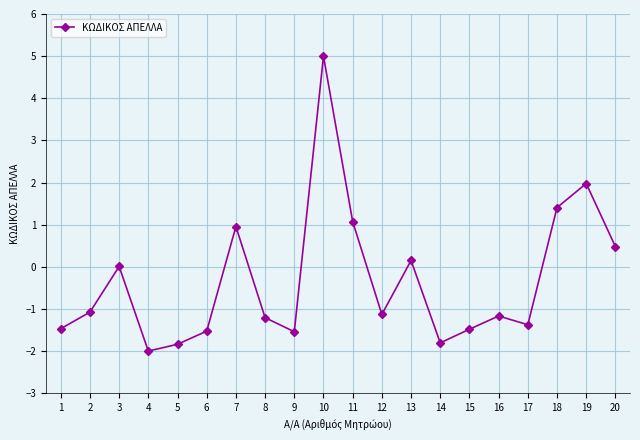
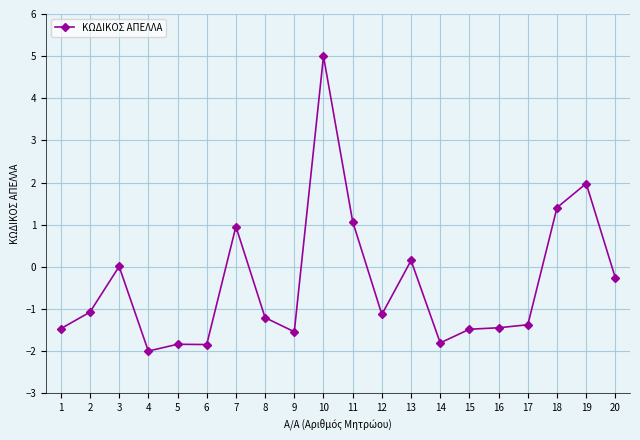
6: -1.5 -> -1.8
16: -1.2 -> -1.4
20: 0.5 -> -0.3
